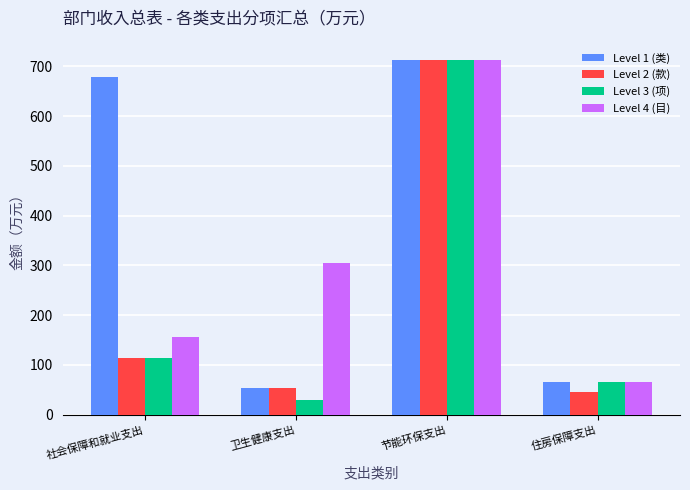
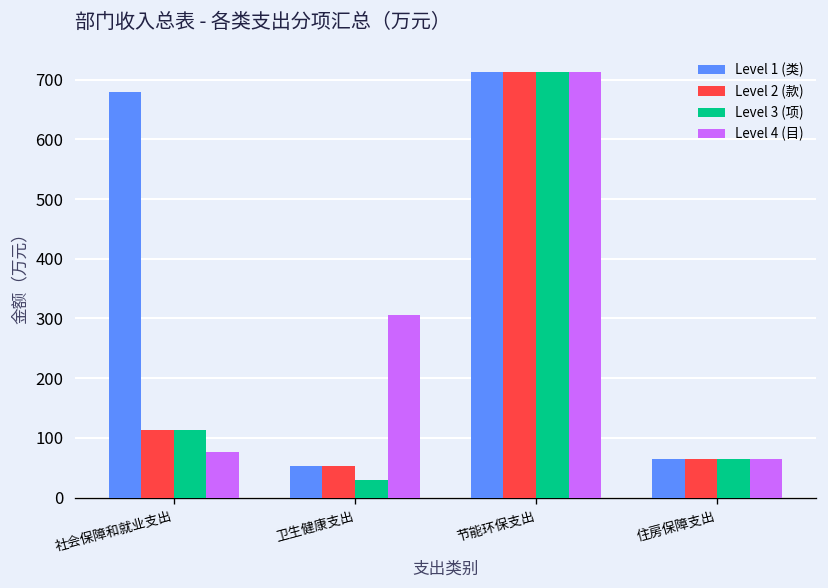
Level 4 (目), 社会保障和就业支出: 160 -> 80
Level 2 (款), 住房保障支出: 50 -> 70
